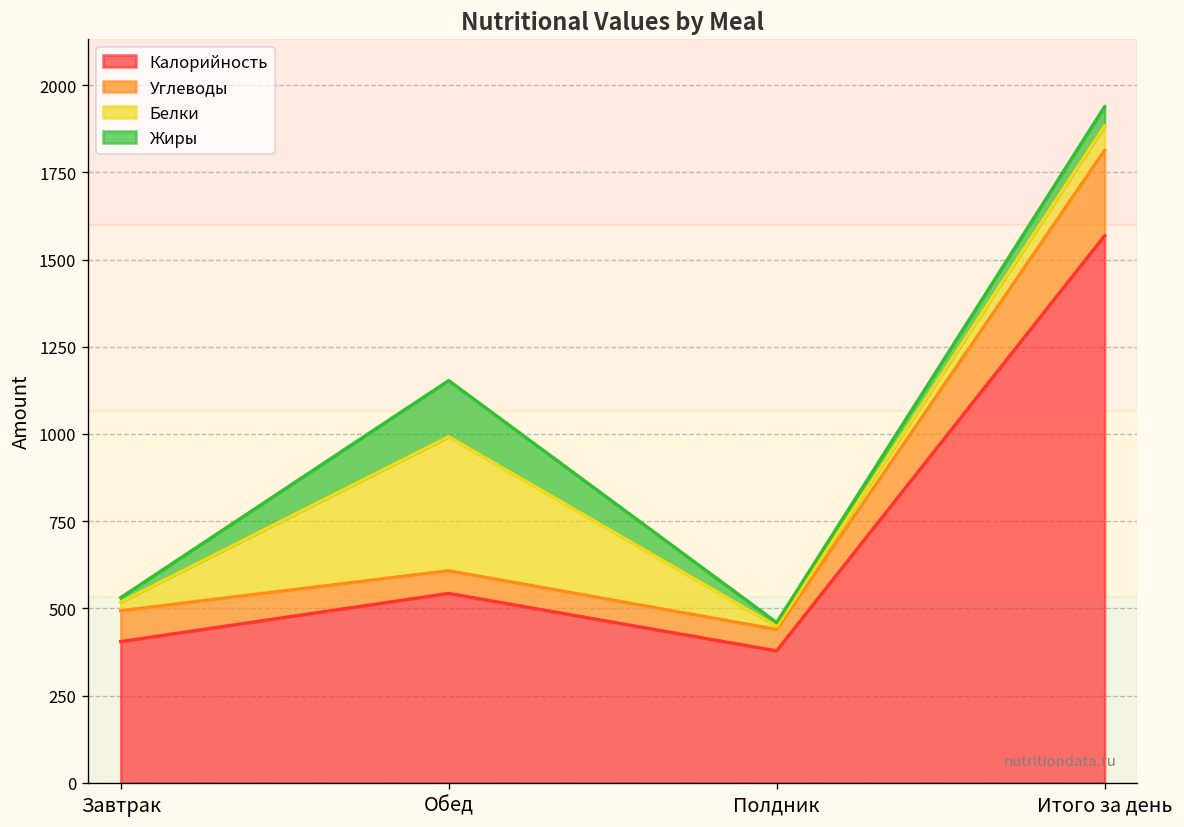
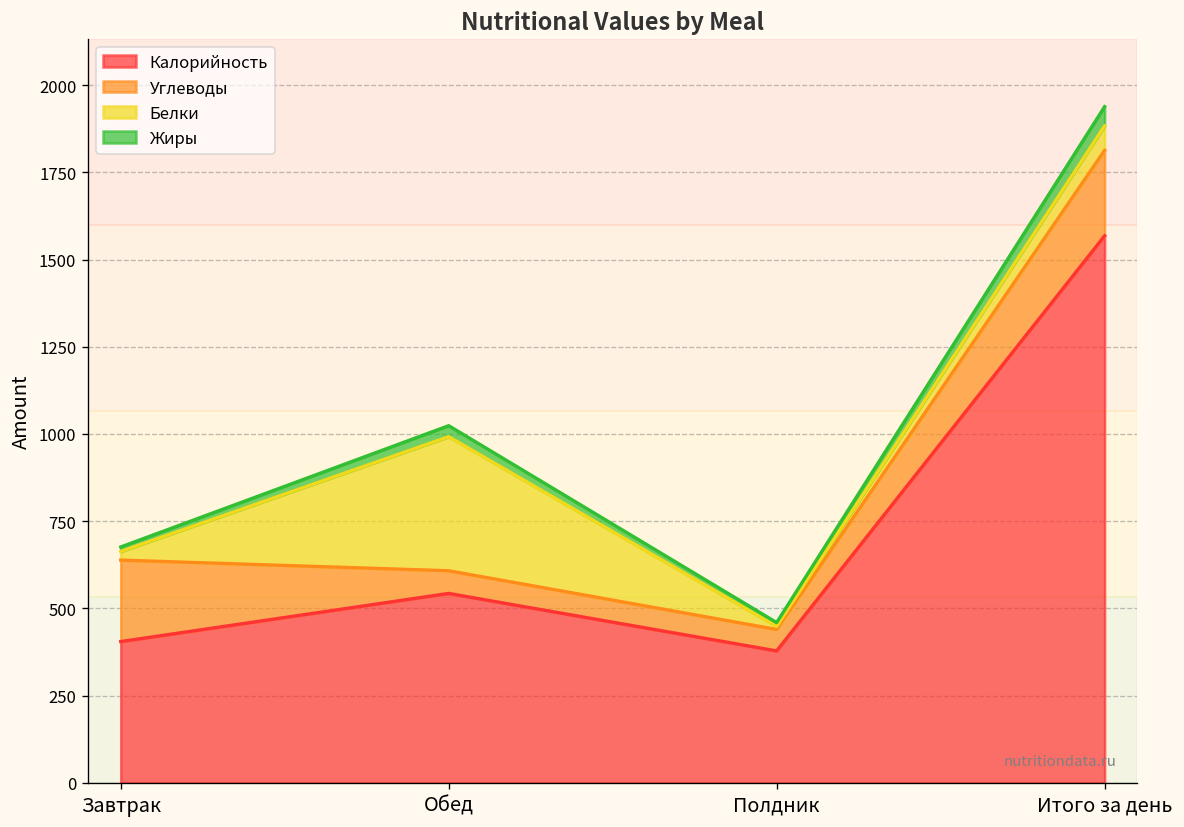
Углеводы, Завтрак: 90 -> 230
Жиры, Обед: 160 -> 30
